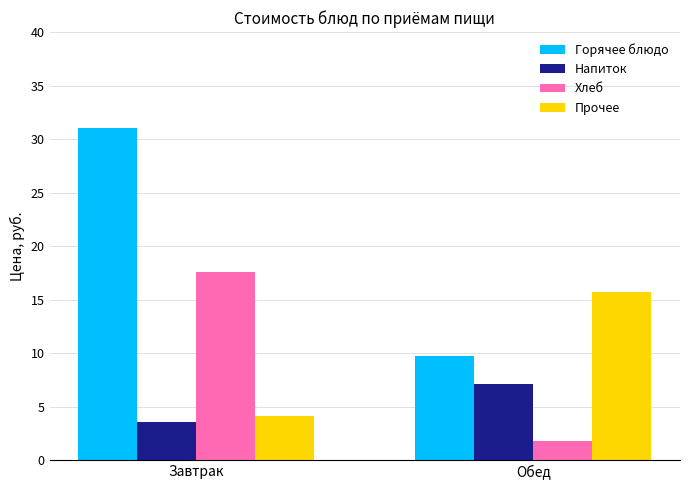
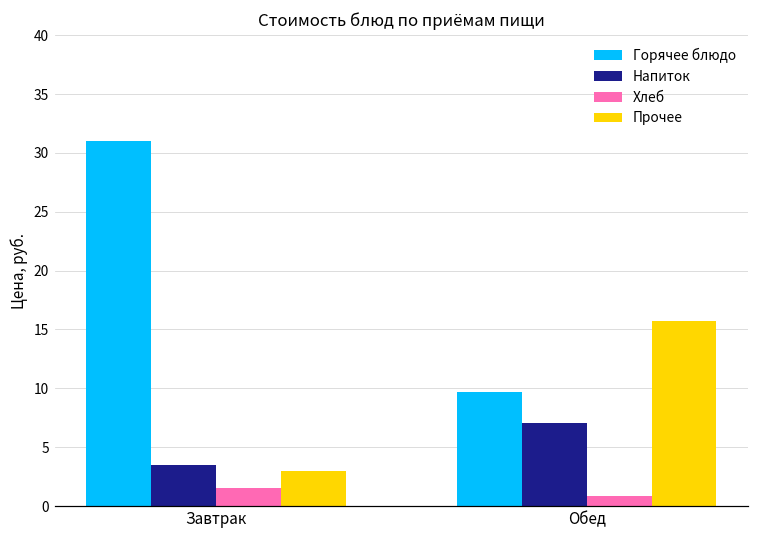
Хлеб, Завтрак: 17.6 -> 1.6
Прочее, Завтрак: 4.1 -> 3.0
Хлеб, Обед: 1.7 -> 0.9
